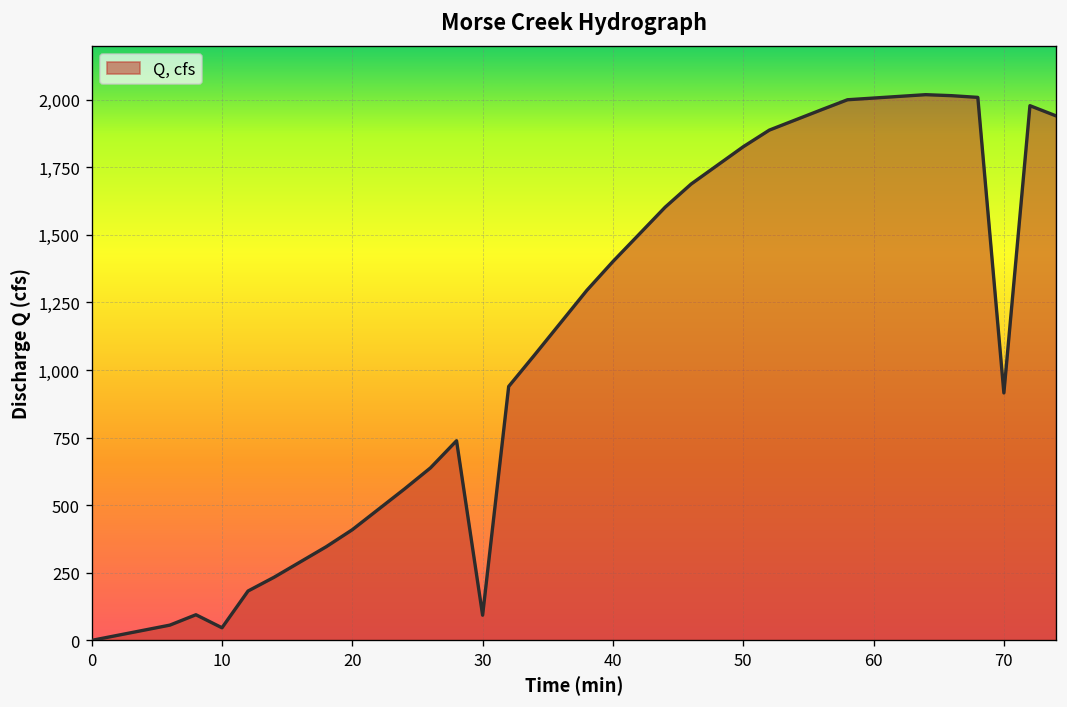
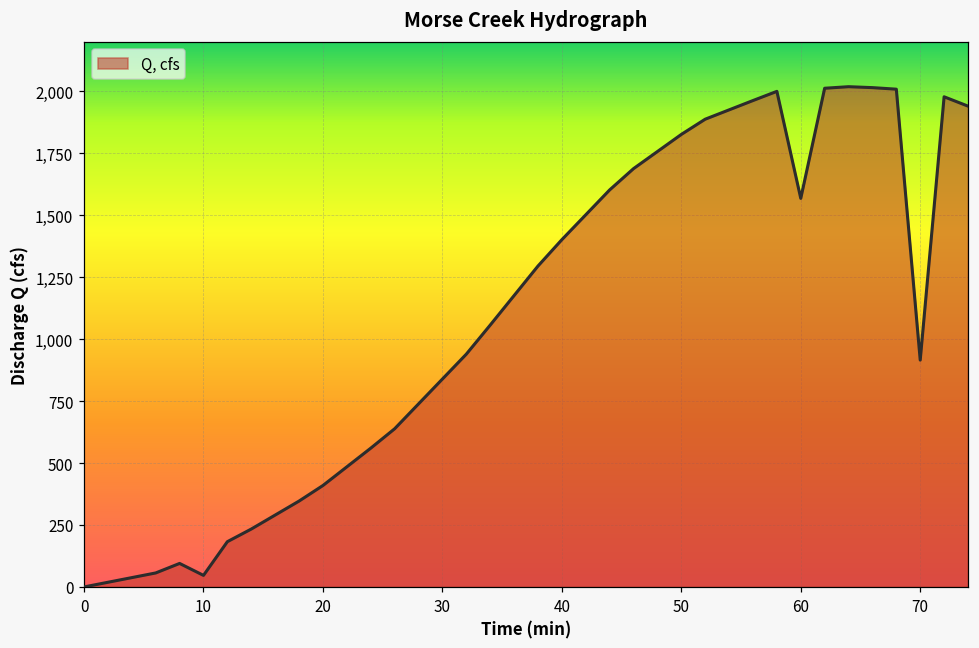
30: 90 -> 840
60: 2,010 -> 1,570
